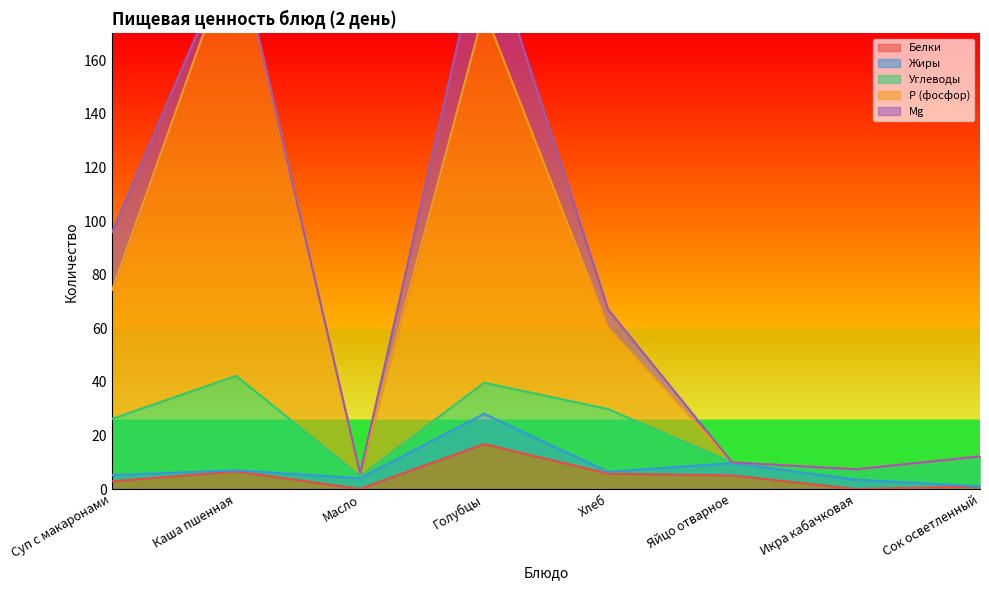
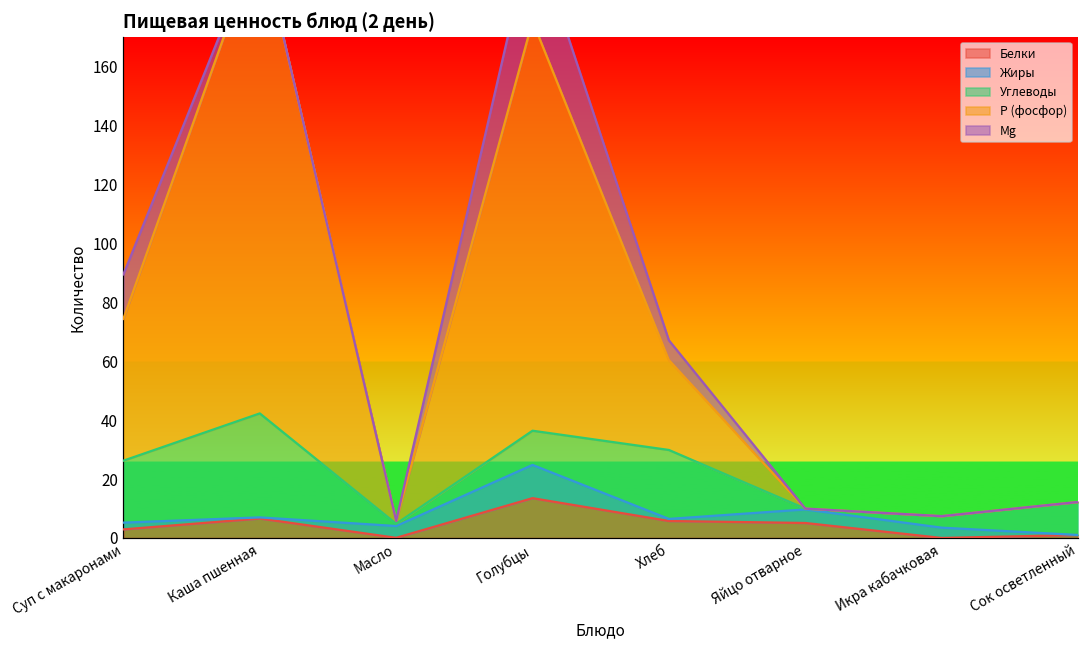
Mg, Суп с макаронами: 22 -> 15
Белки, Голубцы: 17 -> 14
